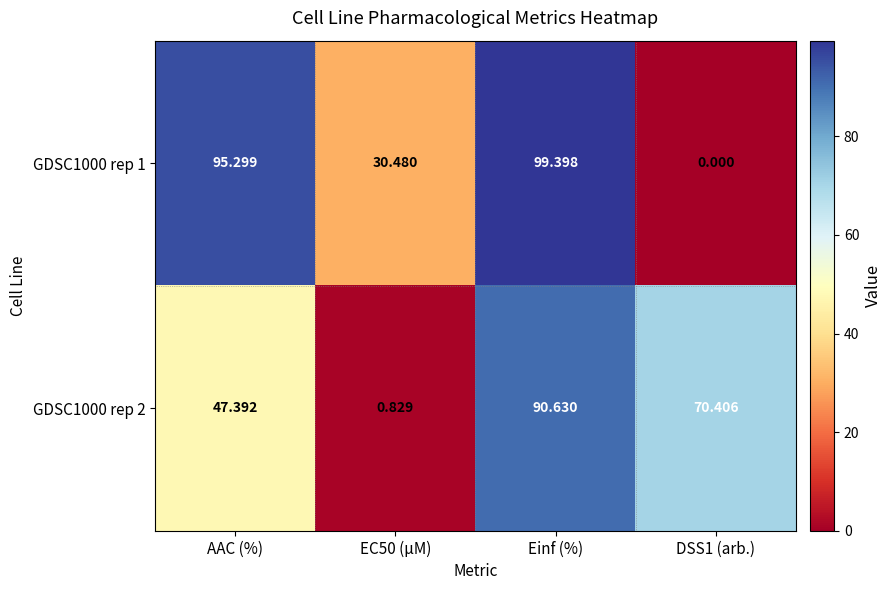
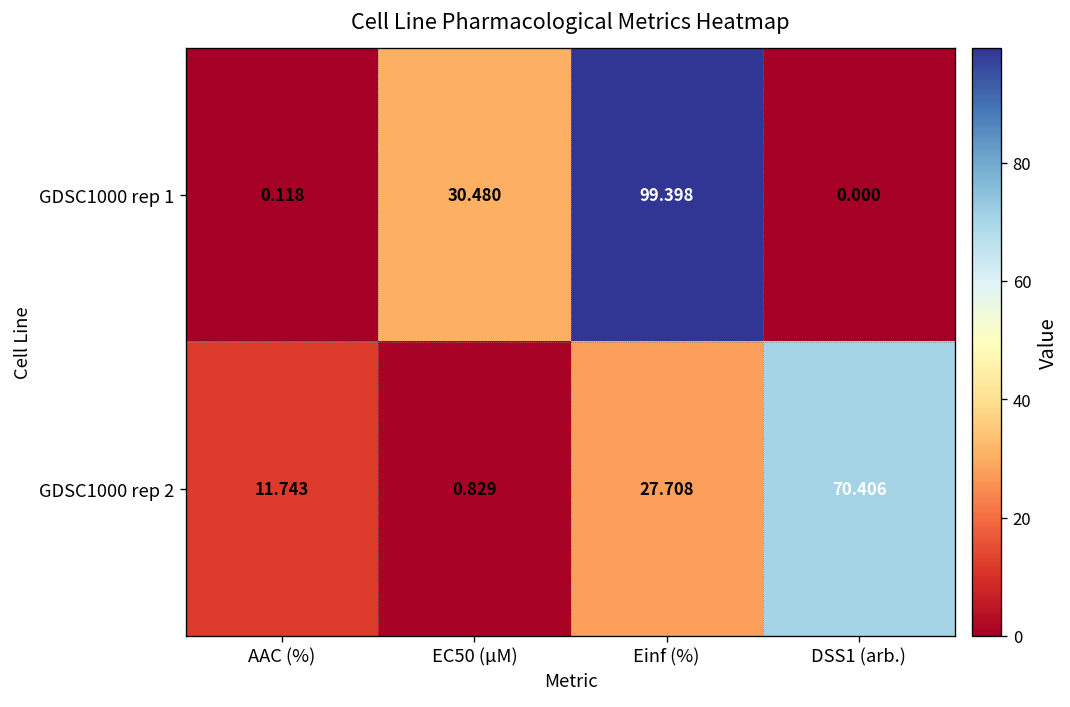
GDSC1000 rep 1, AAC (%): 95.299 -> 0.118
GDSC1000 rep 2, AAC (%): 47.392 -> 11.743
GDSC1000 rep 2, Einf (%): 90.630 -> 27.708
